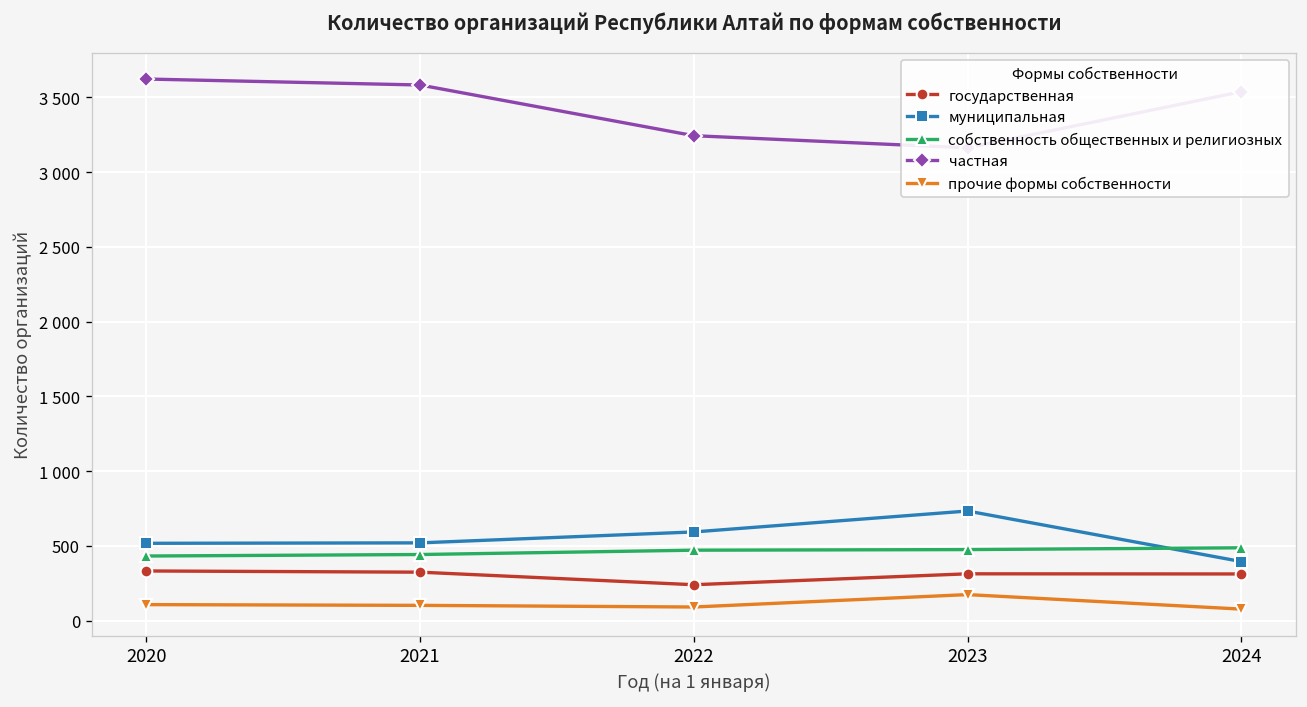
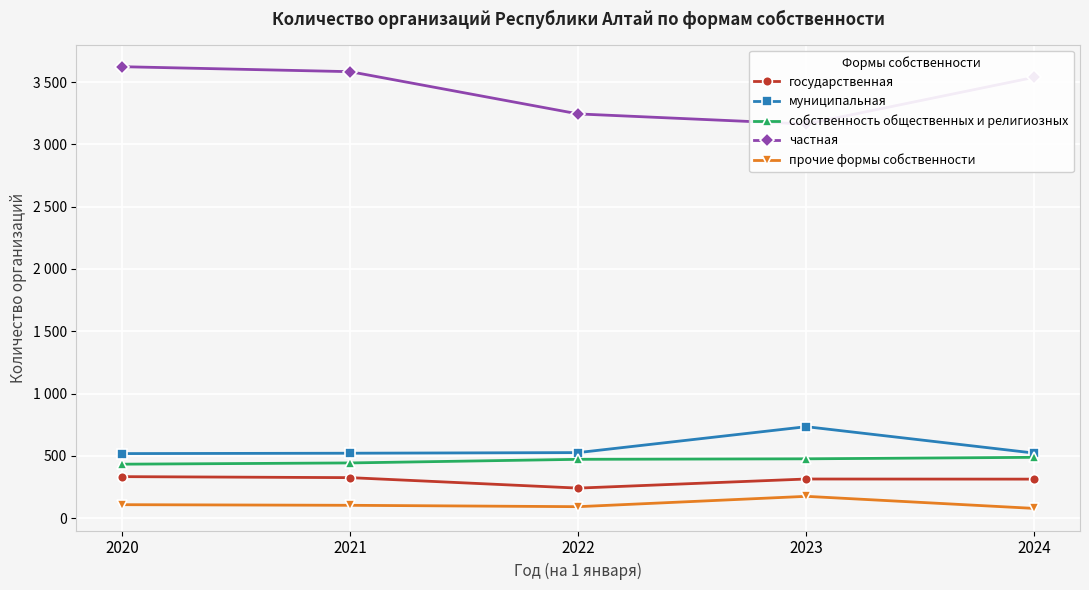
муниципальная, 2022: 590 -> 530
муниципальная, 2024: 400 -> 520
